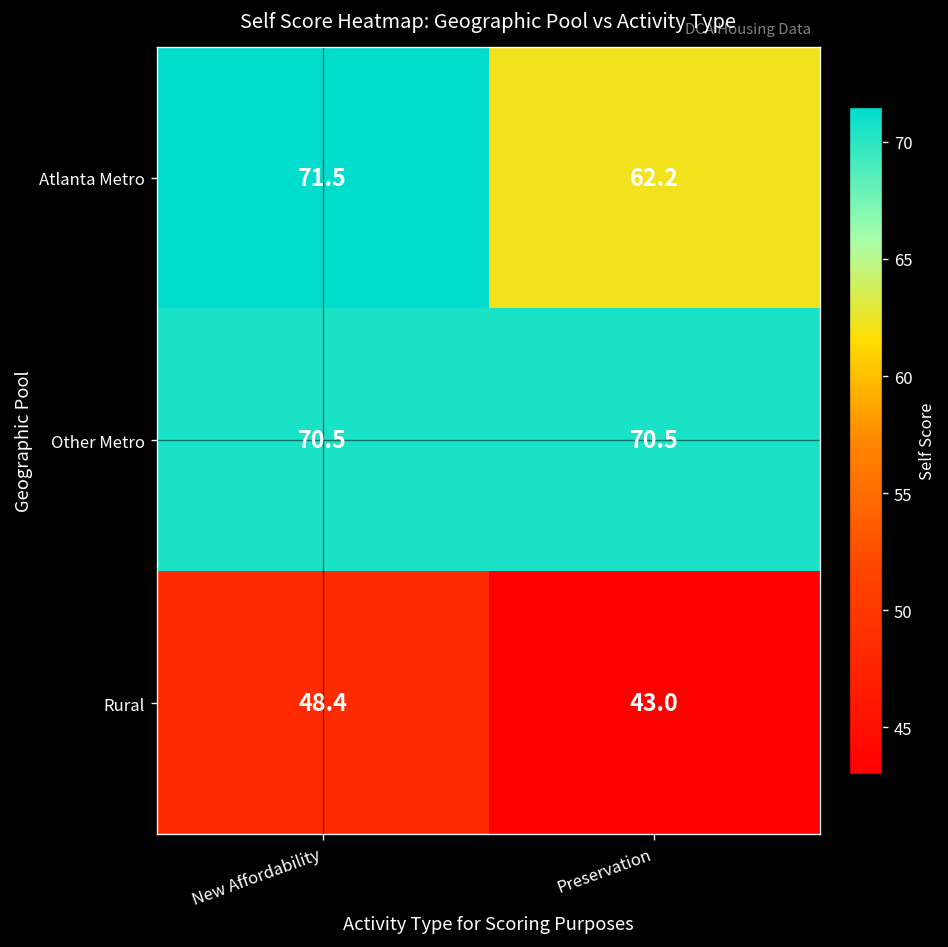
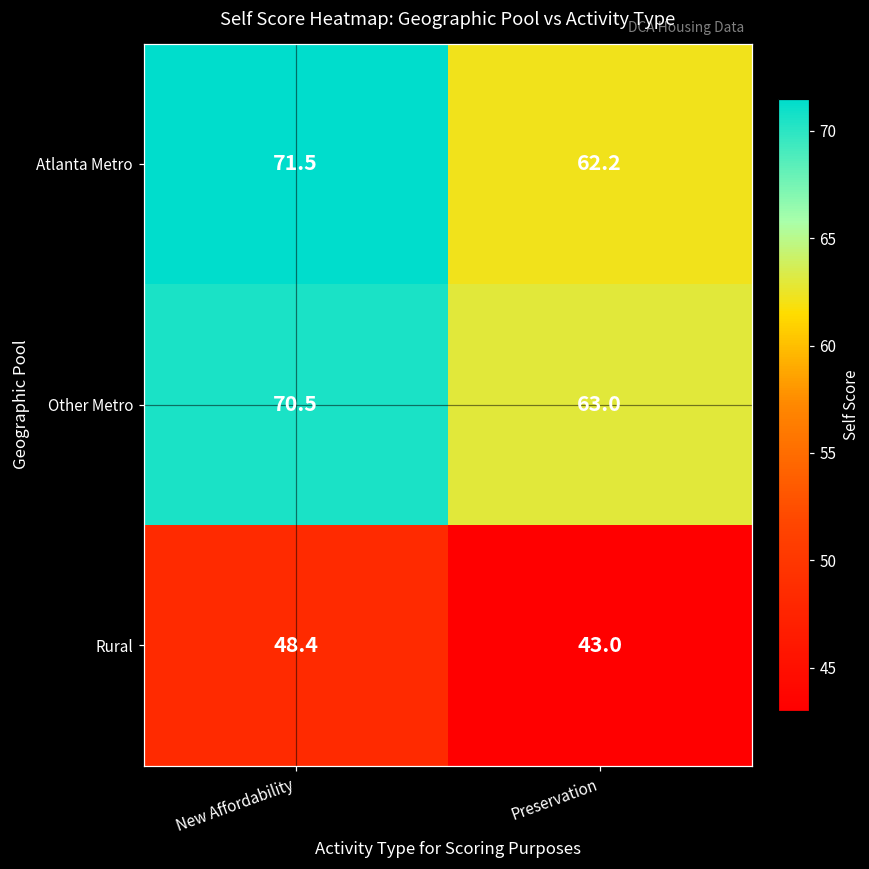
Other Metro, Preservation: 70.5 -> 63.0
